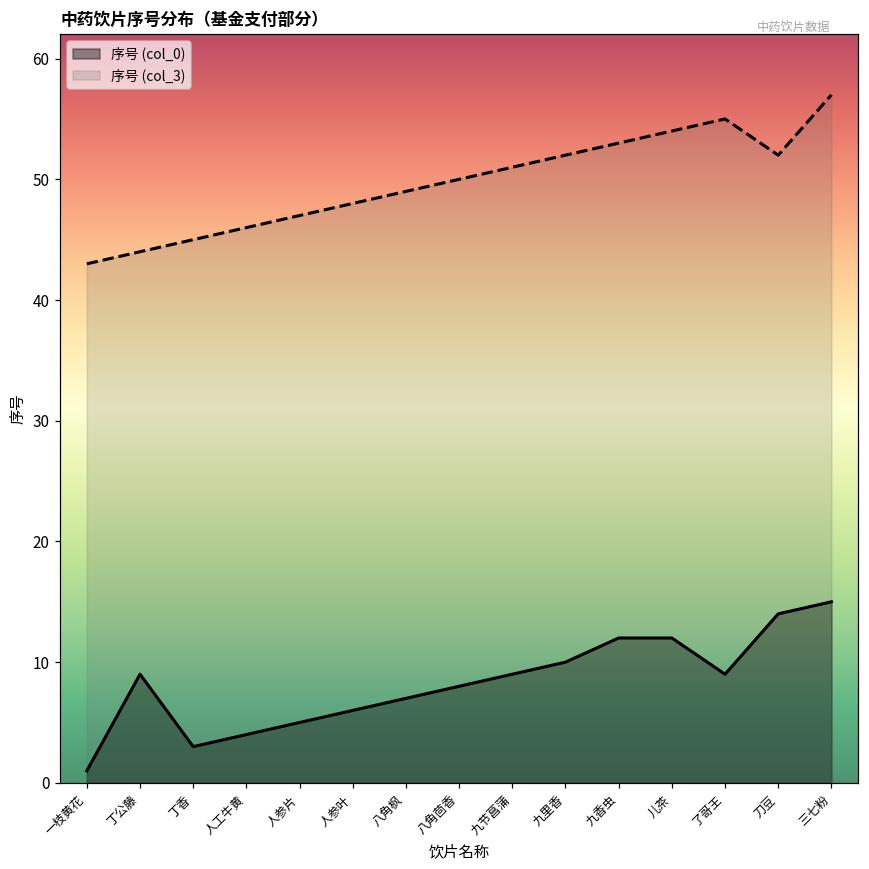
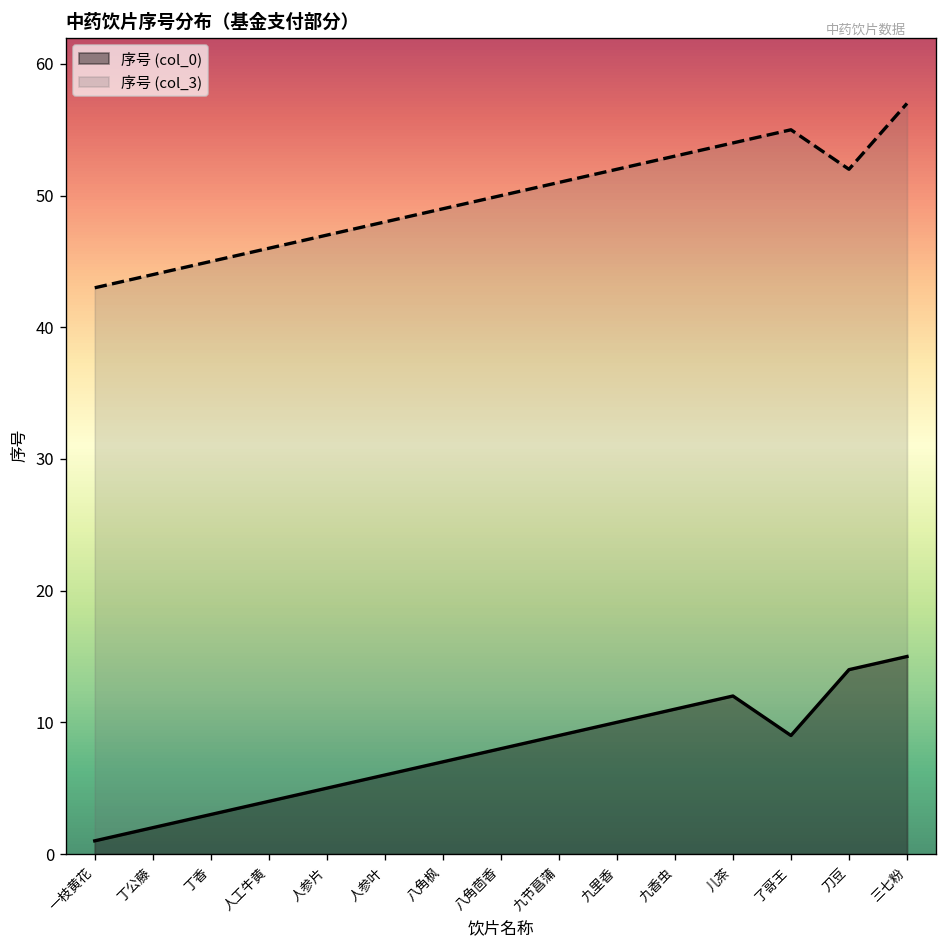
序号 (col_0), 丁公藤: 9 -> 2
序号 (col_0), 九香虫: 12 -> 11
